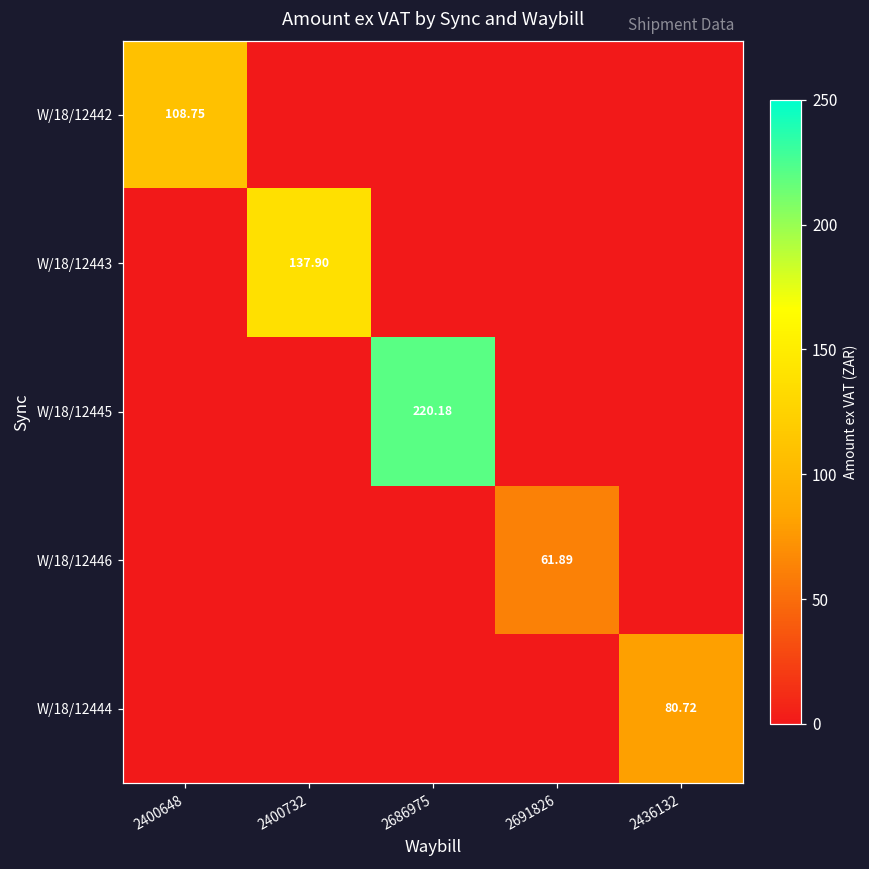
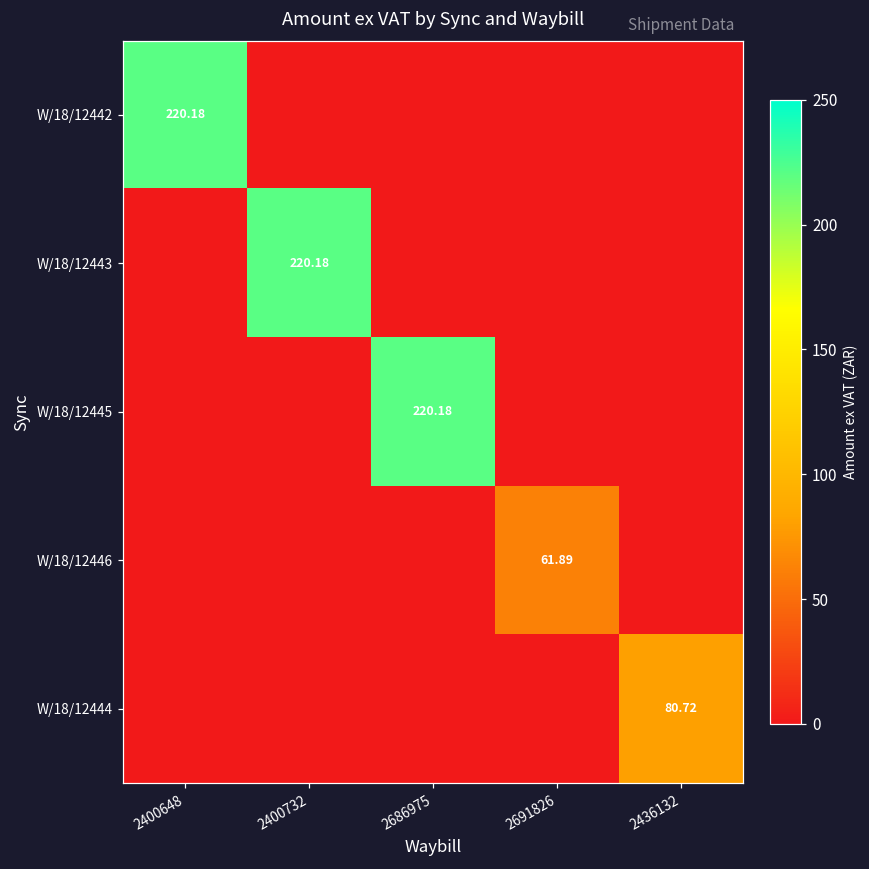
W/18/12442, 2400648: 108.75 -> 220.18
W/18/12443, 2400732: 137.90 -> 220.18
